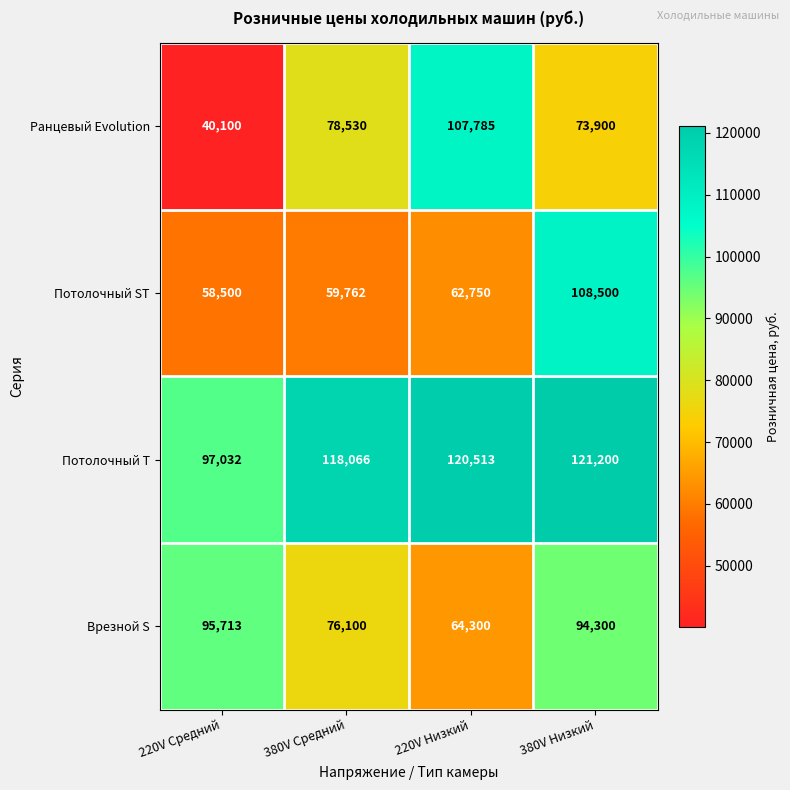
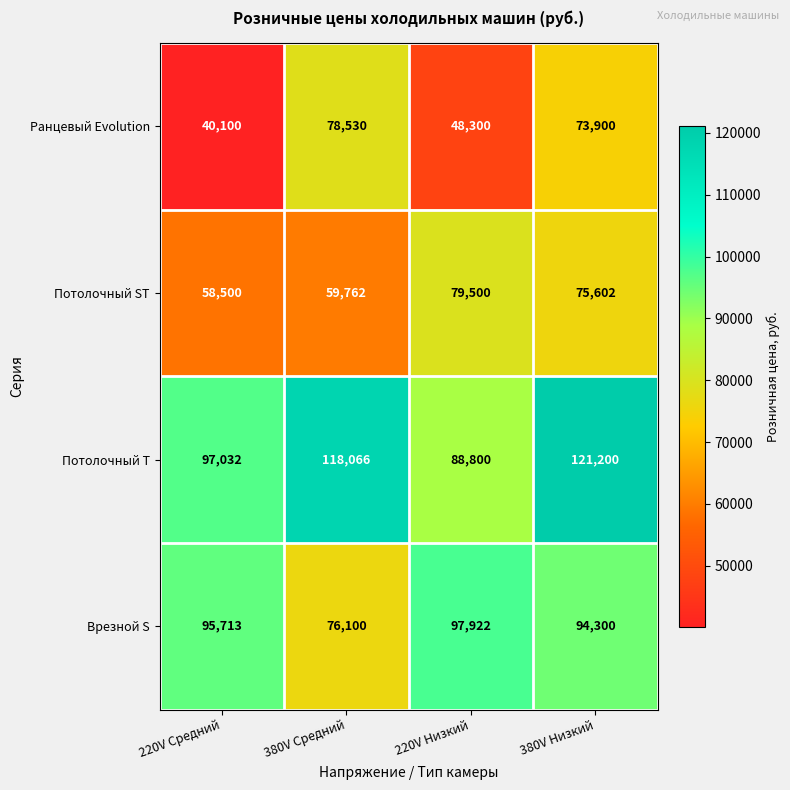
Ранцевый Evolution, 220V Низкий: 107,785 -> 48,300
Потолочный ST, 220V Низкий: 62,750 -> 79,500
Потолочный ST, 380V Низкий: 108,500 -> 75,602
Потолочный T, 220V Низкий: 120,513 -> 88,800
Врезной S, 220V Низкий: 64,300 -> 97,922
